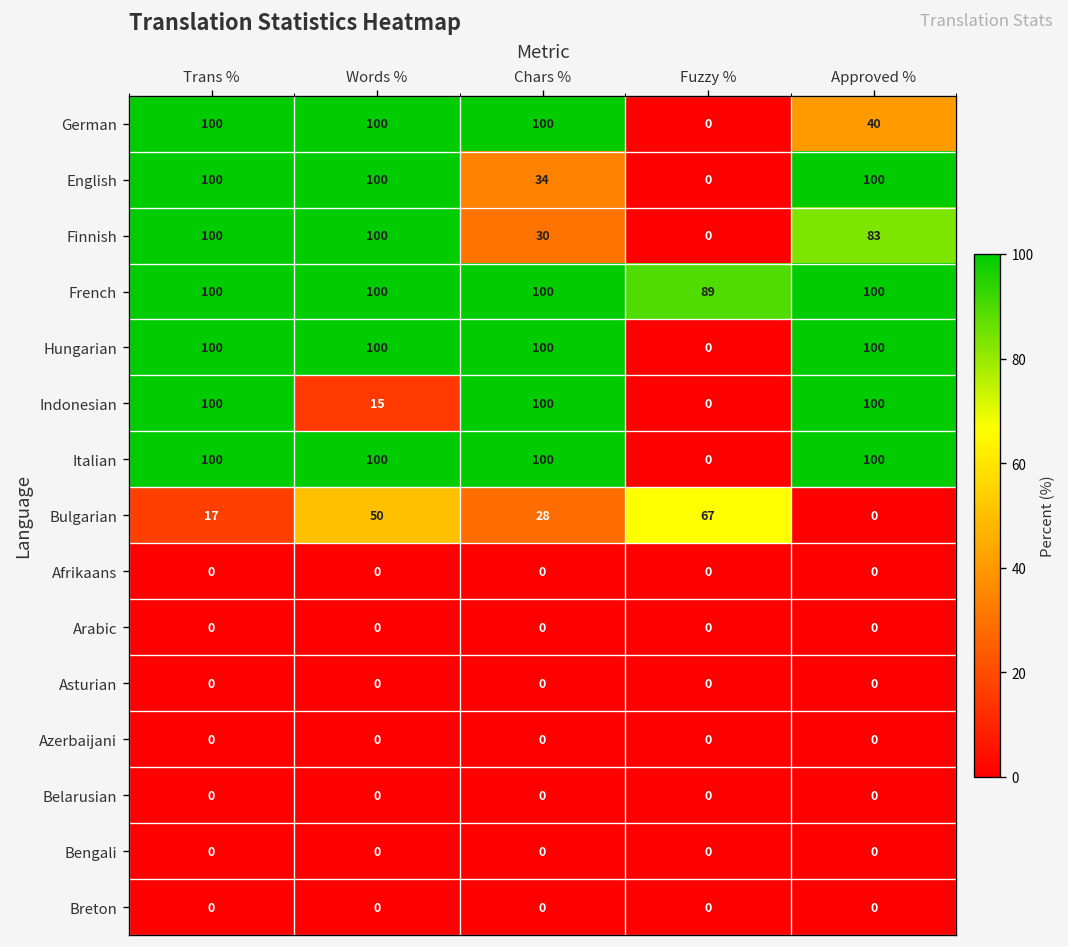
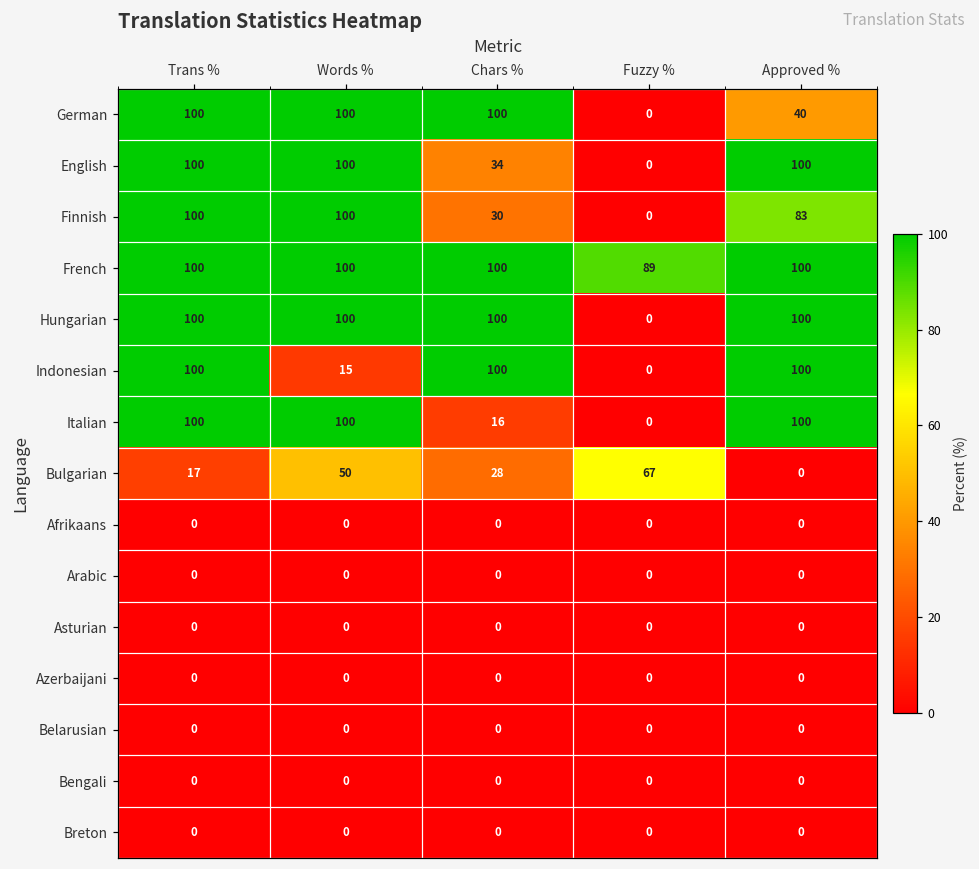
Italian, Chars %: 100 -> 16
